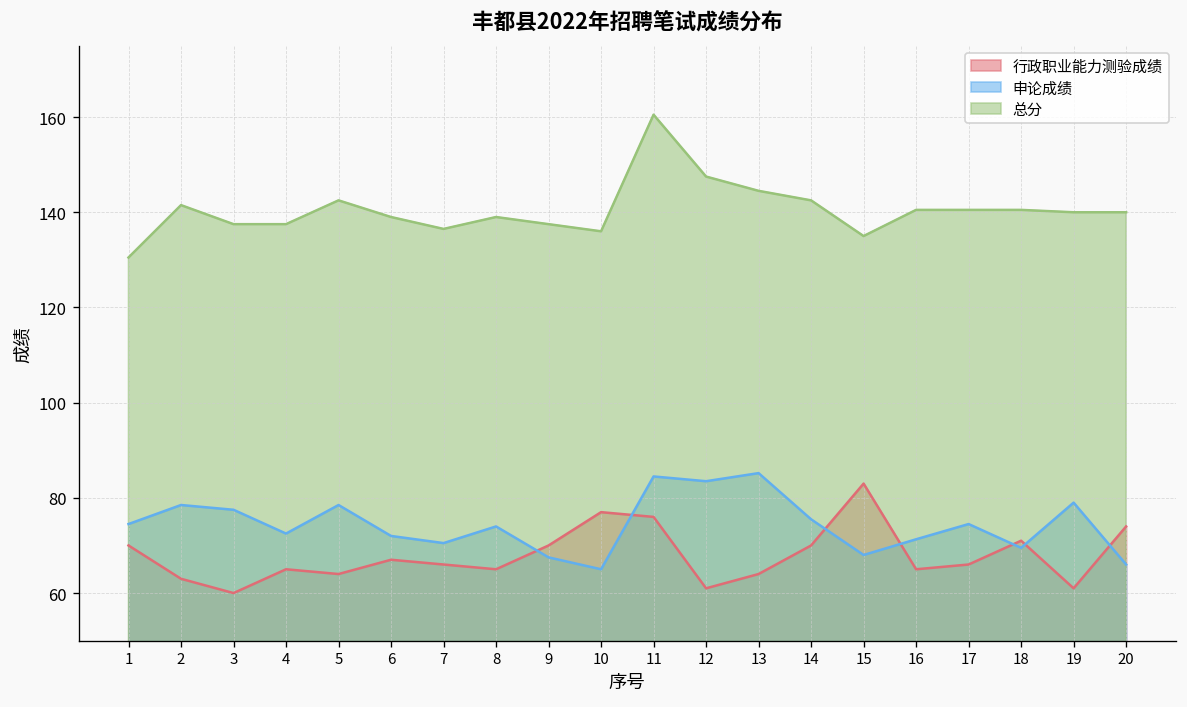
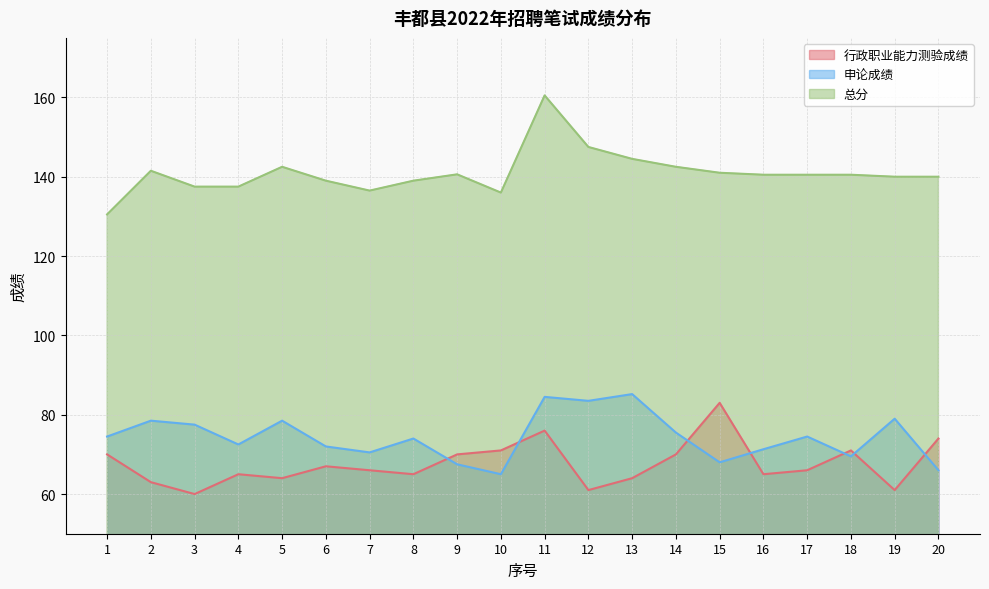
总分, 9: 138 -> 141
行政职业能力测验成绩, 10: 77 -> 71
总分, 15: 135 -> 141
